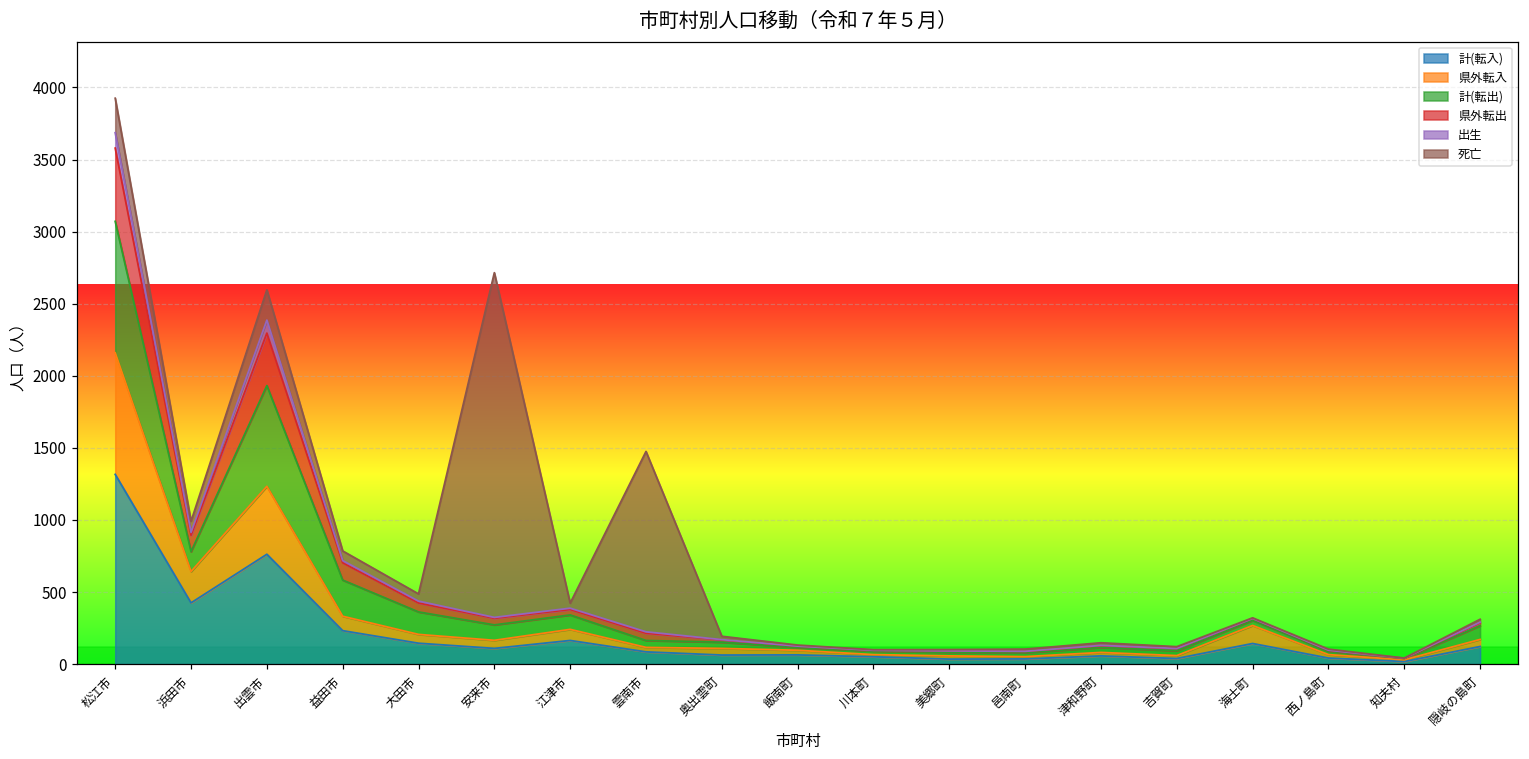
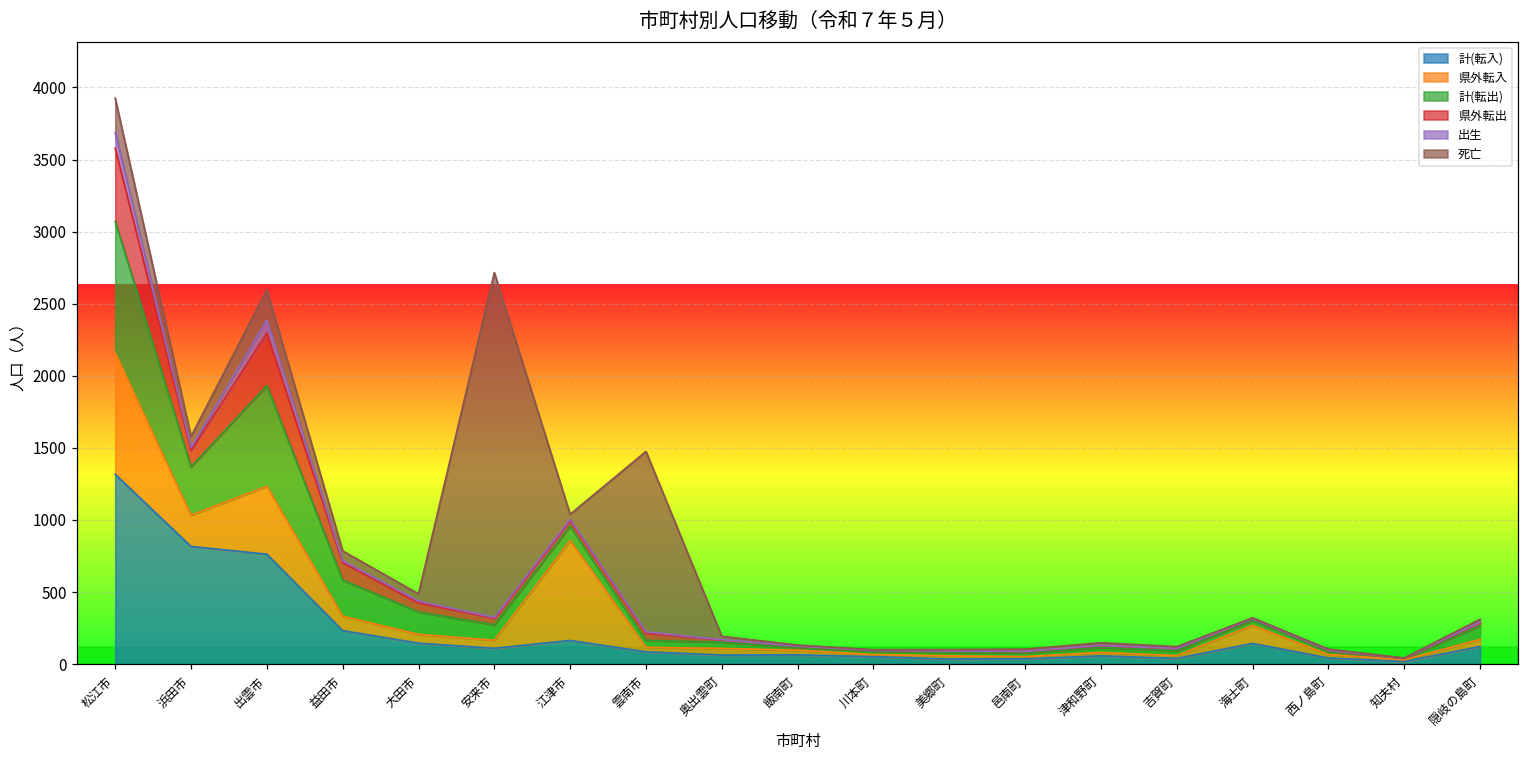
計(転入), 浜田市: 430 -> 820
計(転出), 浜田市: 140 -> 340
県外転入, 江津市: 80 -> 690
